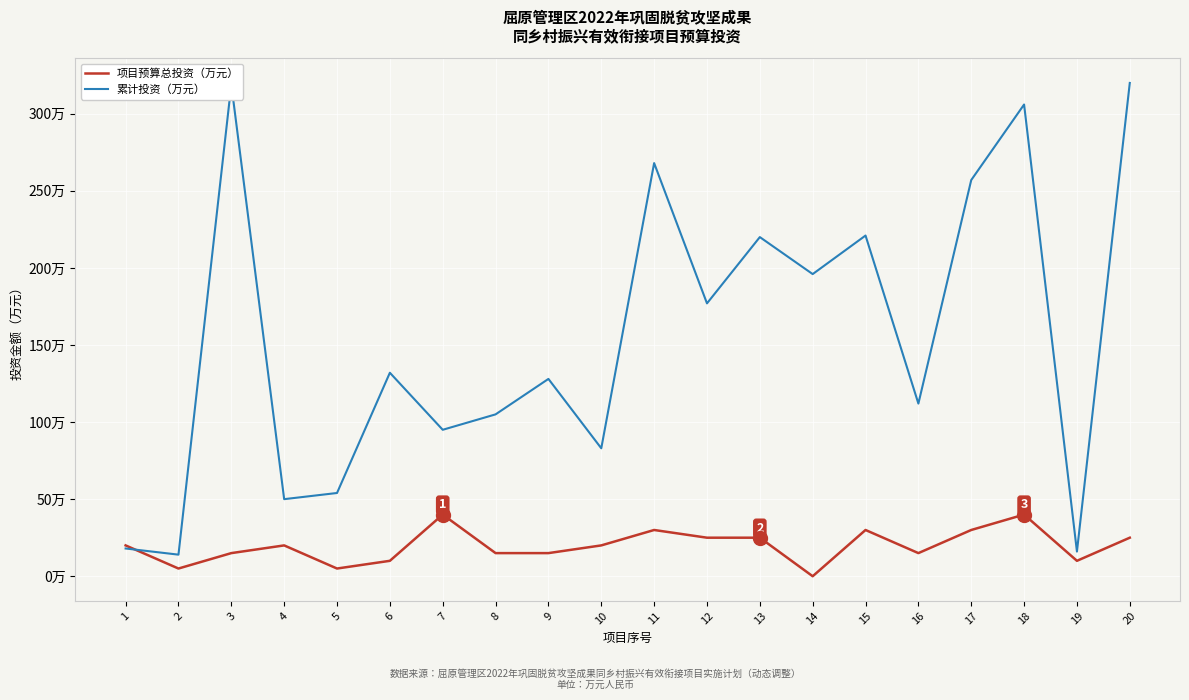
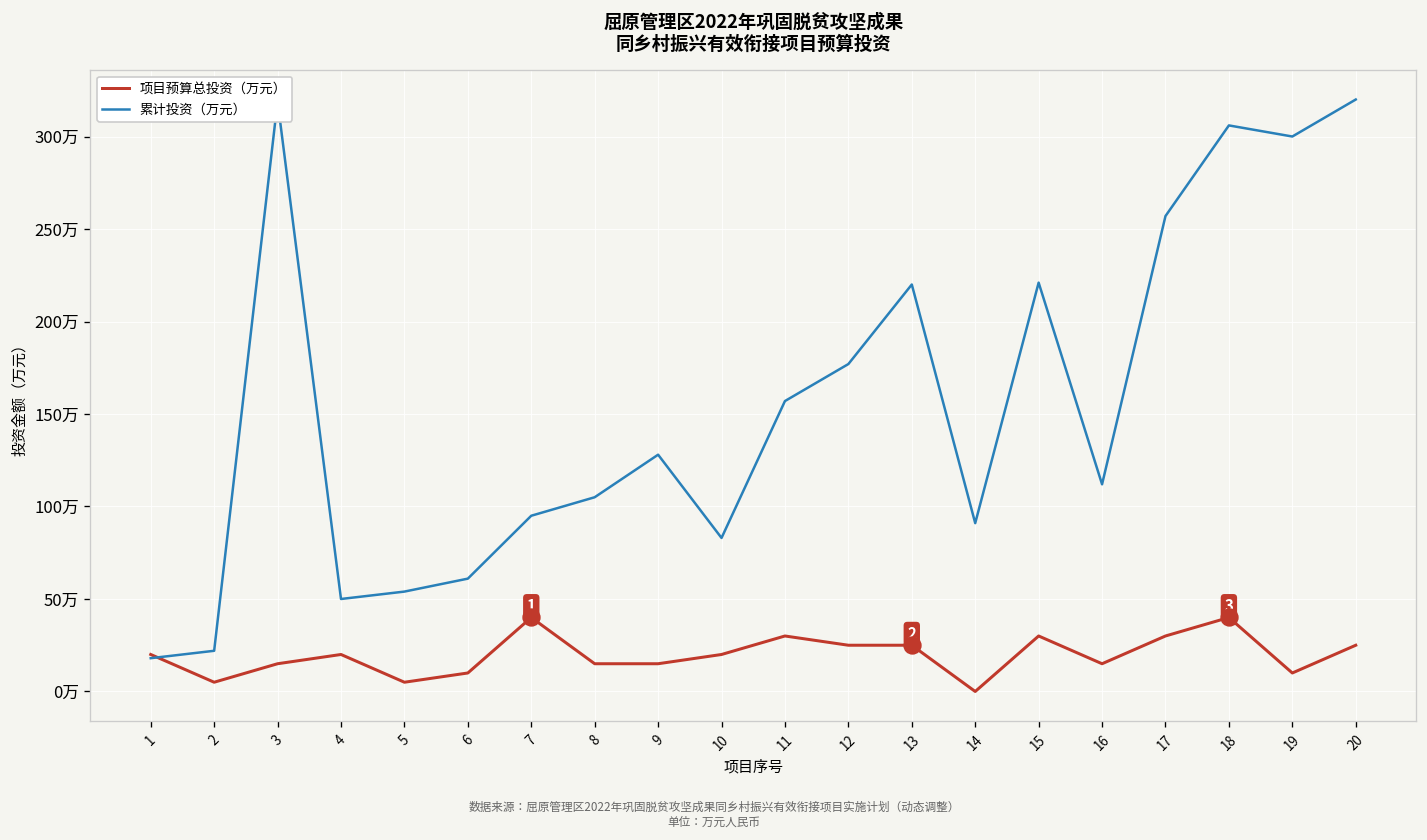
累计投资（万元）, 2: 14万 -> 22万
累计投资（万元）, 6: 132万 -> 61万
累计投资（万元）, 11: 268万 -> 157万
累计投资（万元）, 14: 196万 -> 91万
累计投资（万元）, 19: 16万 -> 300万
